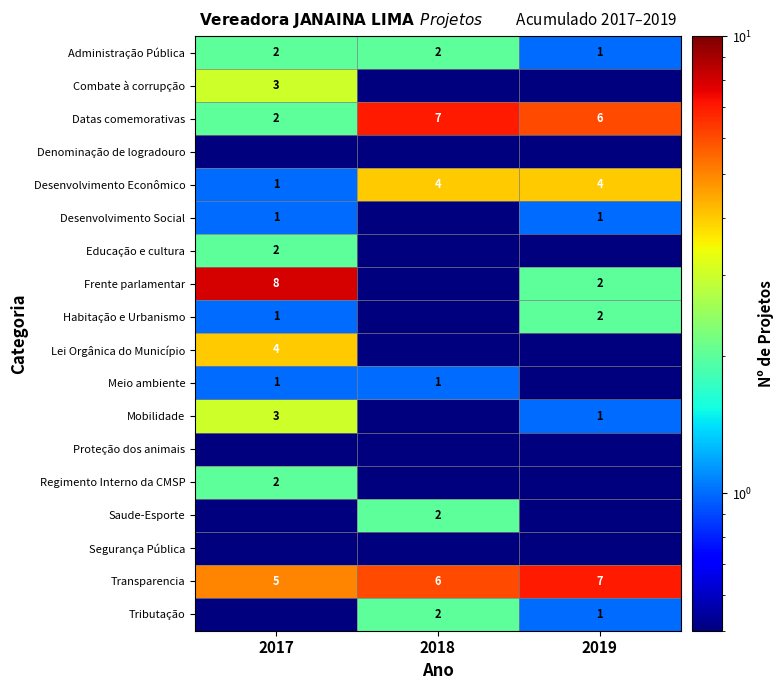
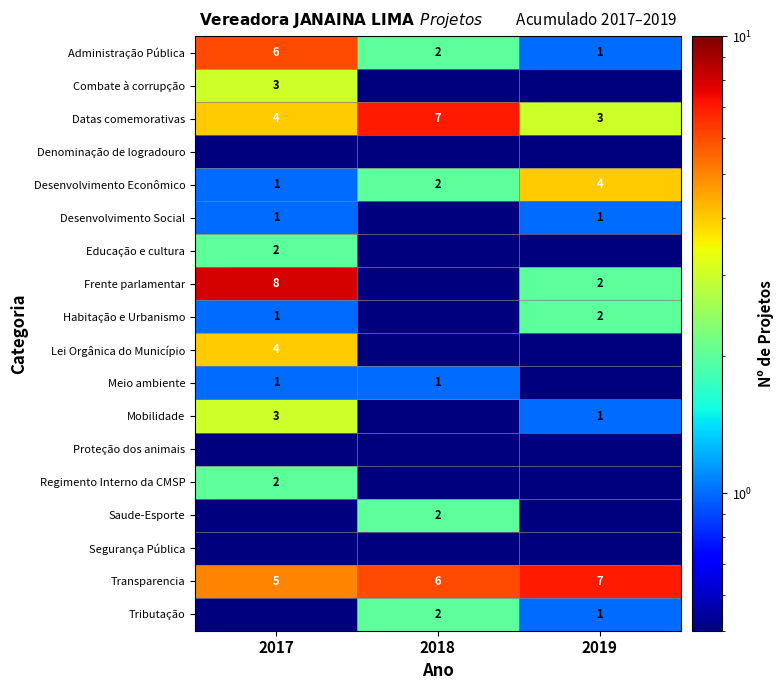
Administração Pública, 2017: 2 -> 6
Datas comemorativas, 2017: 2 -> 4
Datas comemorativas, 2019: 6 -> 3
Desenvolvimento Econômico, 2018: 4 -> 2
